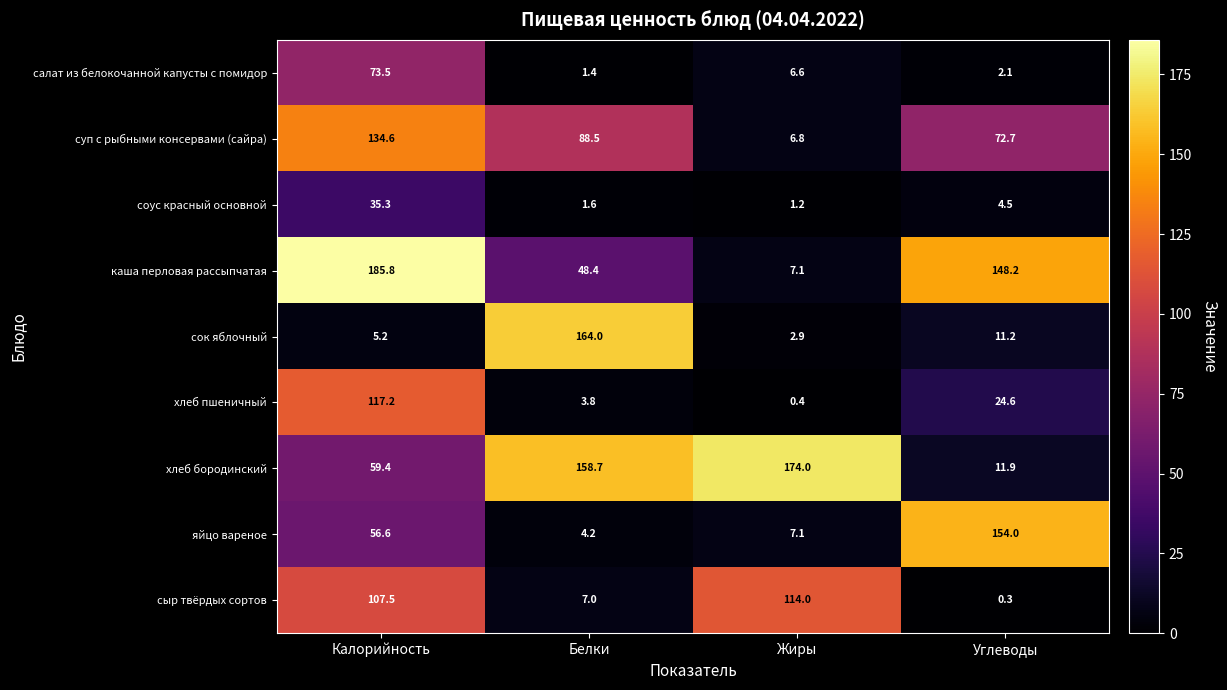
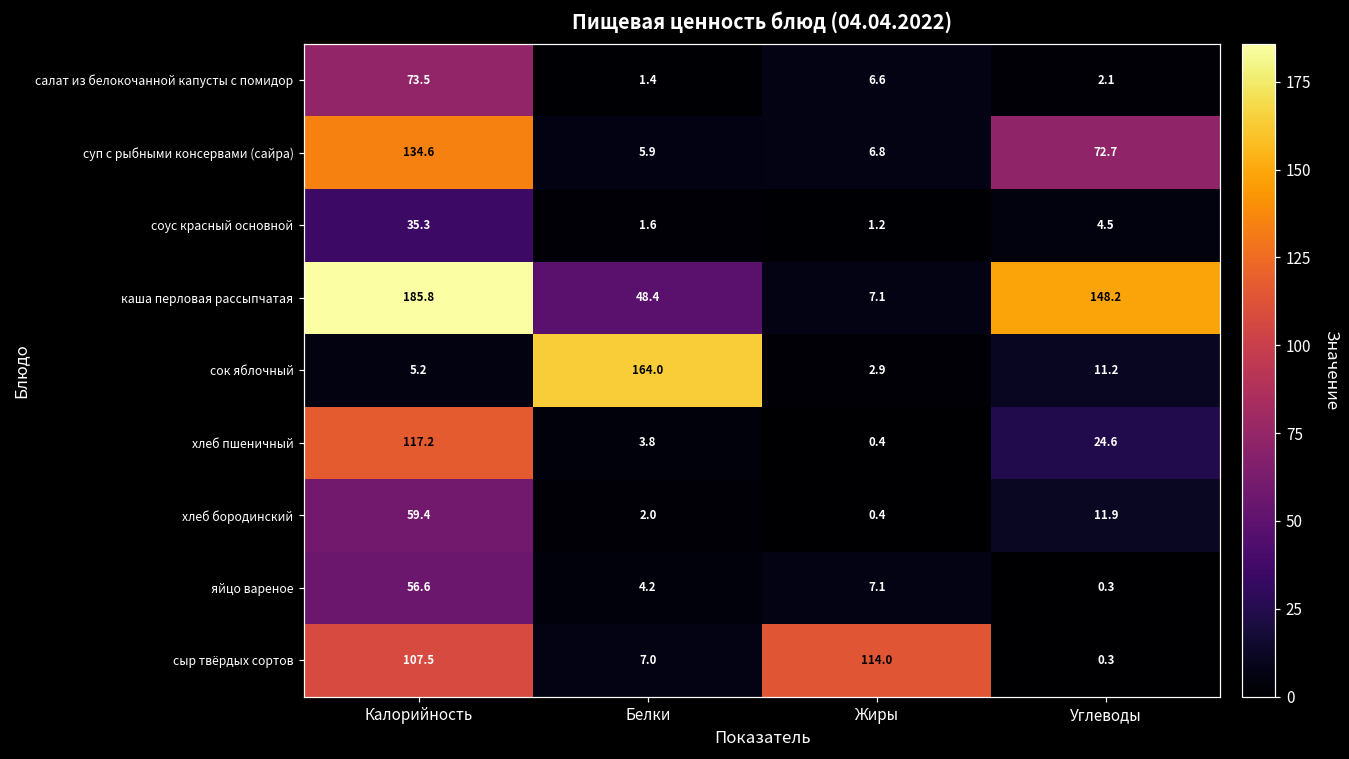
суп с рыбными консервами (сайра), Белки: 88.5 -> 5.9
хлеб бородинский, Белки: 158.7 -> 2.0
хлеб бородинский, Жиры: 174.0 -> 0.4
яйцо вареное, Углеводы: 154.0 -> 0.3
